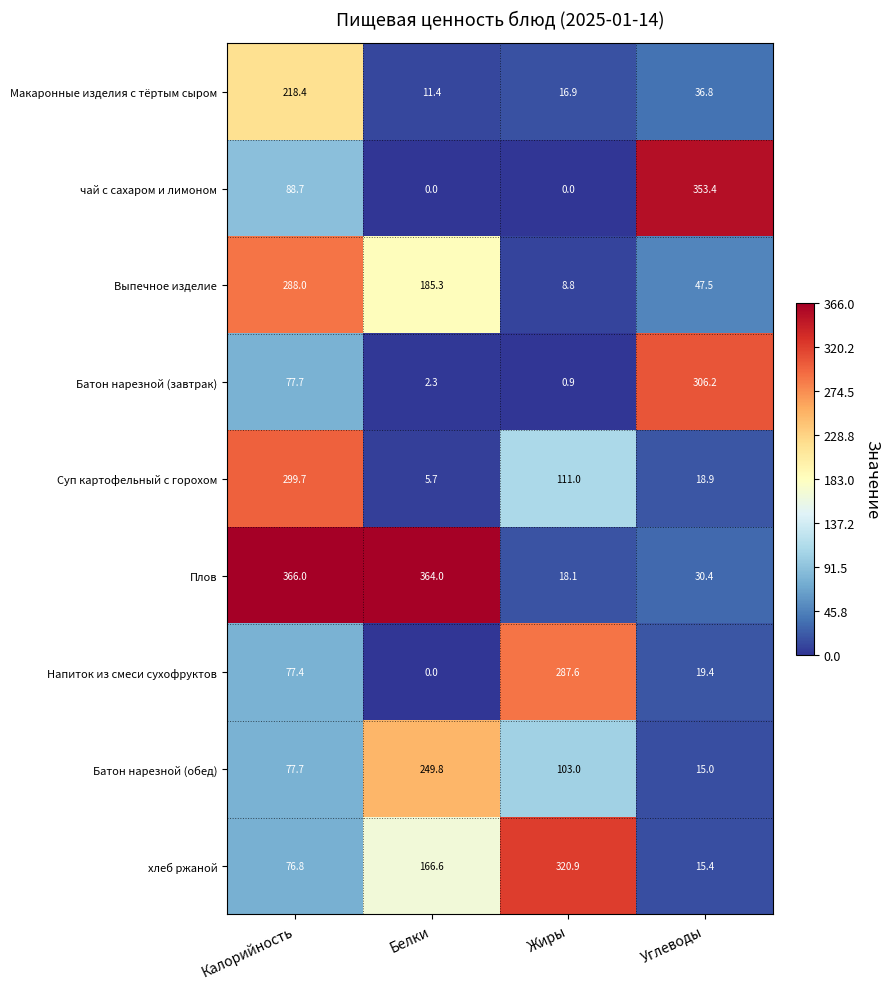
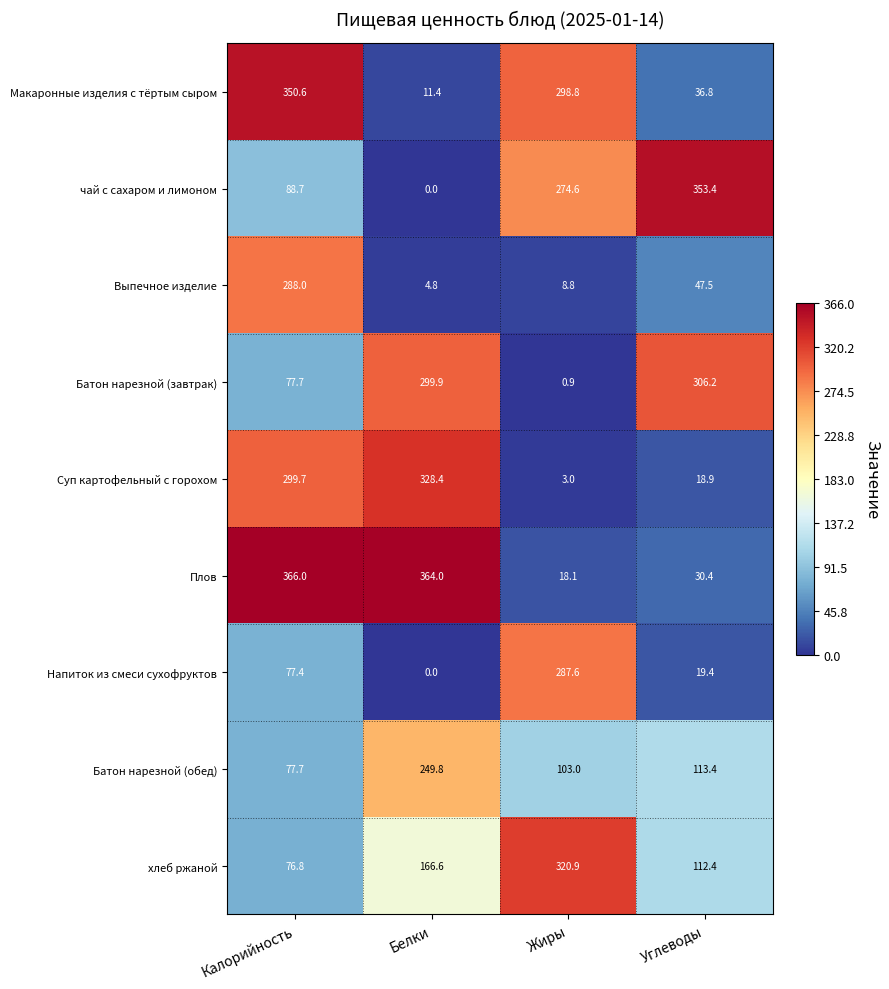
Макаронные изделия с тёртым сыром, Калорийность: 218.4 -> 350.6
Макаронные изделия с тёртым сыром, Жиры: 16.9 -> 298.8
чай с сахаром и лимоном, Жиры: 0.0 -> 274.6
Выпечное изделие, Белки: 185.3 -> 4.8
Батон нарезной (завтрак), Белки: 2.3 -> 299.9
Суп картофельный с горохом, Белки: 5.7 -> 328.4
Суп картофельный с горохом, Жиры: 111.0 -> 3.0
Батон нарезной (обед), Углеводы: 15.0 -> 113.4
хлеб ржаной, Углеводы: 15.4 -> 112.4
